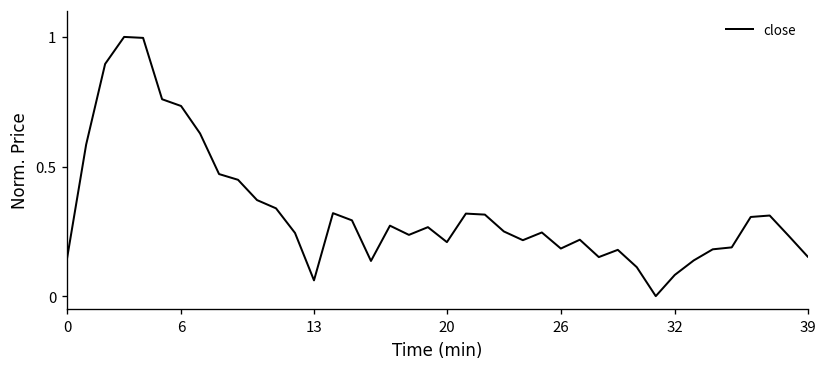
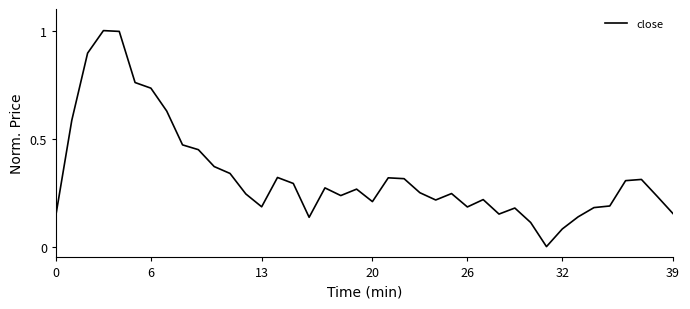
13: 0.06 -> 0.18
